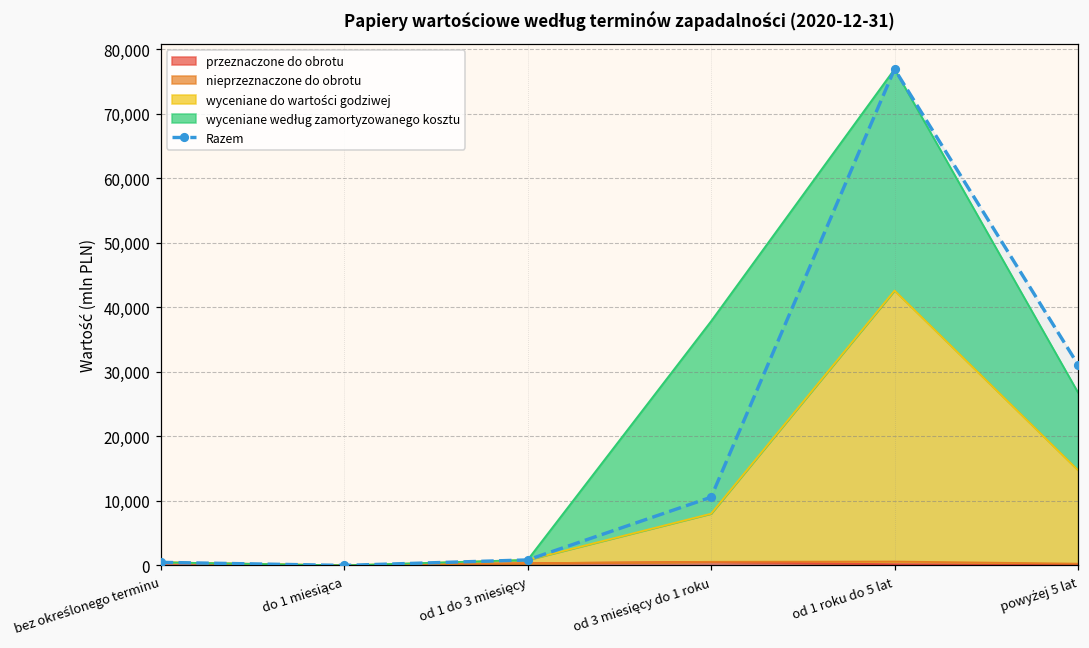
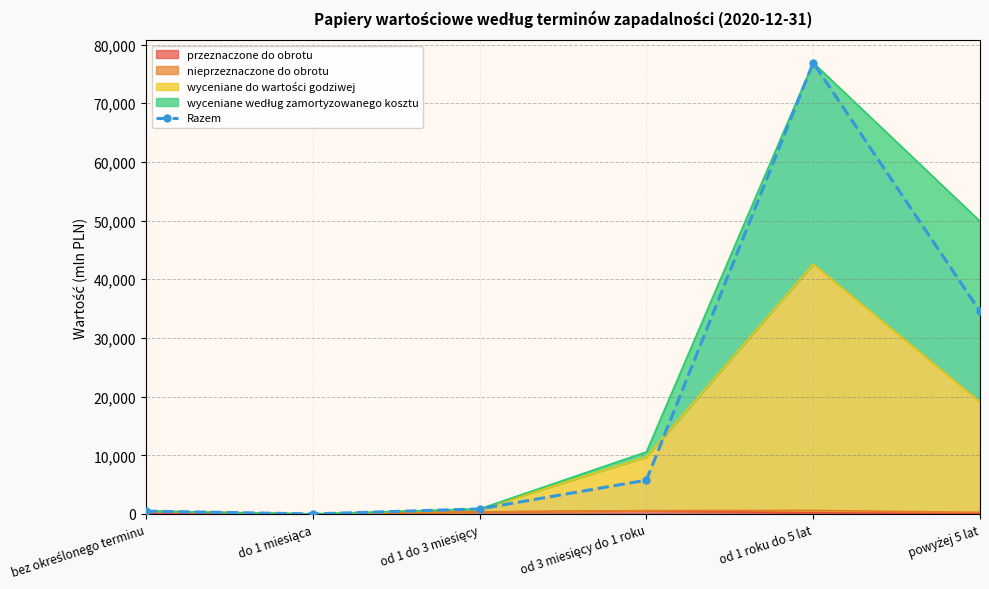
wyceniane do wartości godziwej, od 3 miesięcy do 1 roku: 7,000 -> 9,000
wyceniane według zamortyzowanego kosztu, od 3 miesięcy do 1 roku: 30,000 -> 1,000
Razem, od 3 miesięcy do 1 roku: 11,000 -> 6,000
wyceniane do wartości godziwej, powyżej 5 lat: 14,000 -> 19,000
wyceniane według zamortyzowanego kosztu, powyżej 5 lat: 12,000 -> 31,000
Razem, powyżej 5 lat: 31,000 -> 35,000
